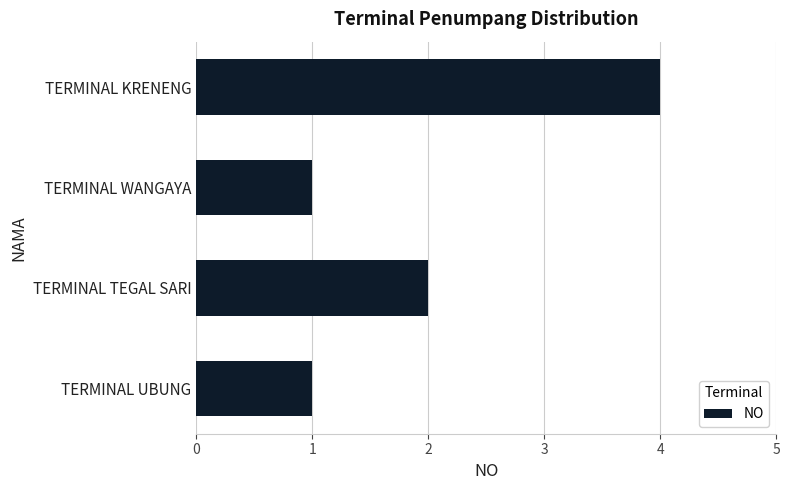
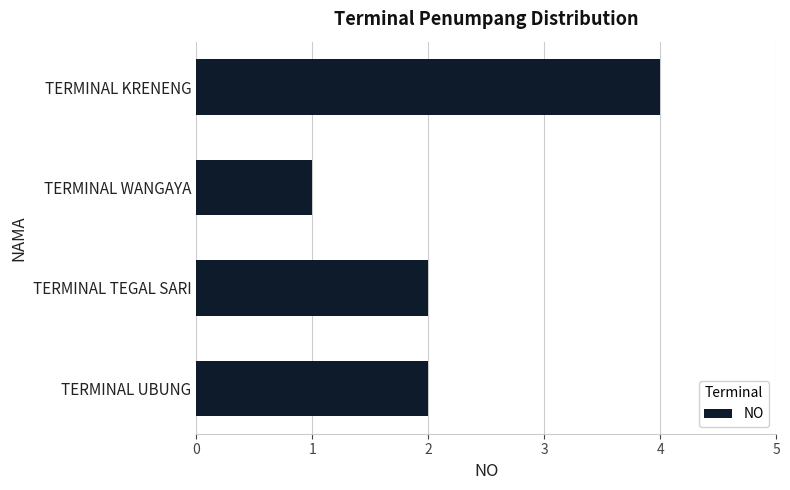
TERMINAL UBUNG: 1 -> 2
